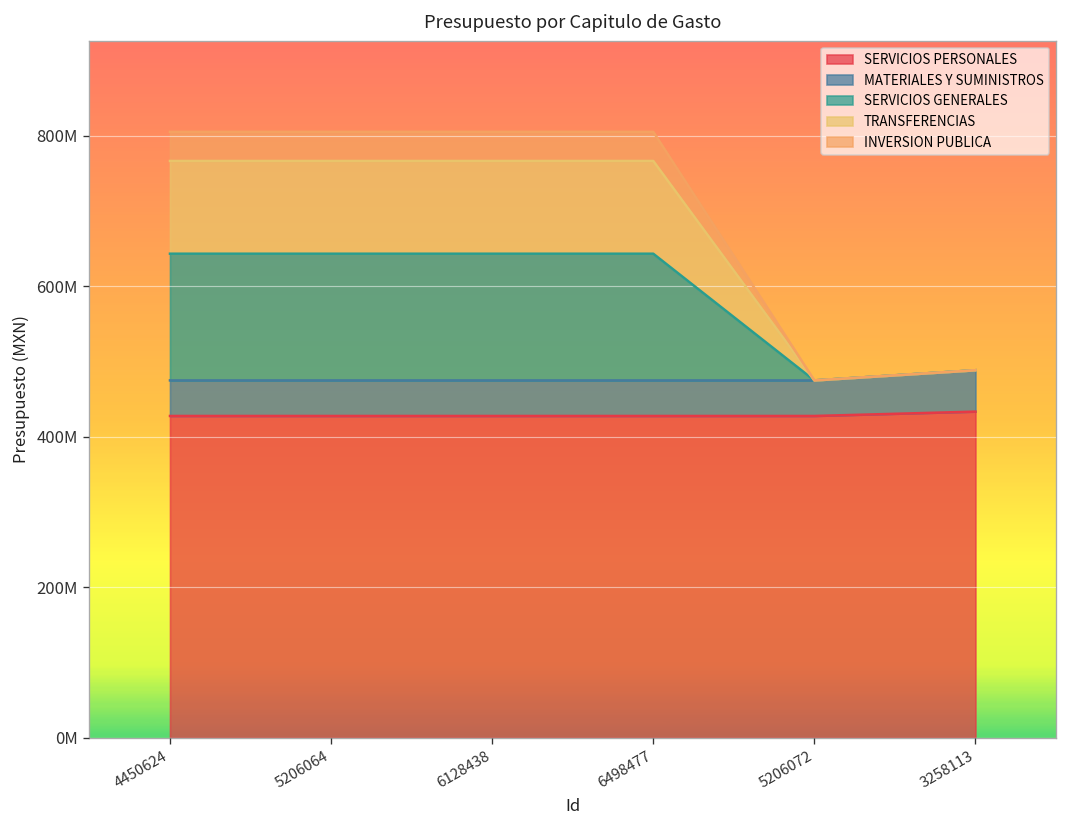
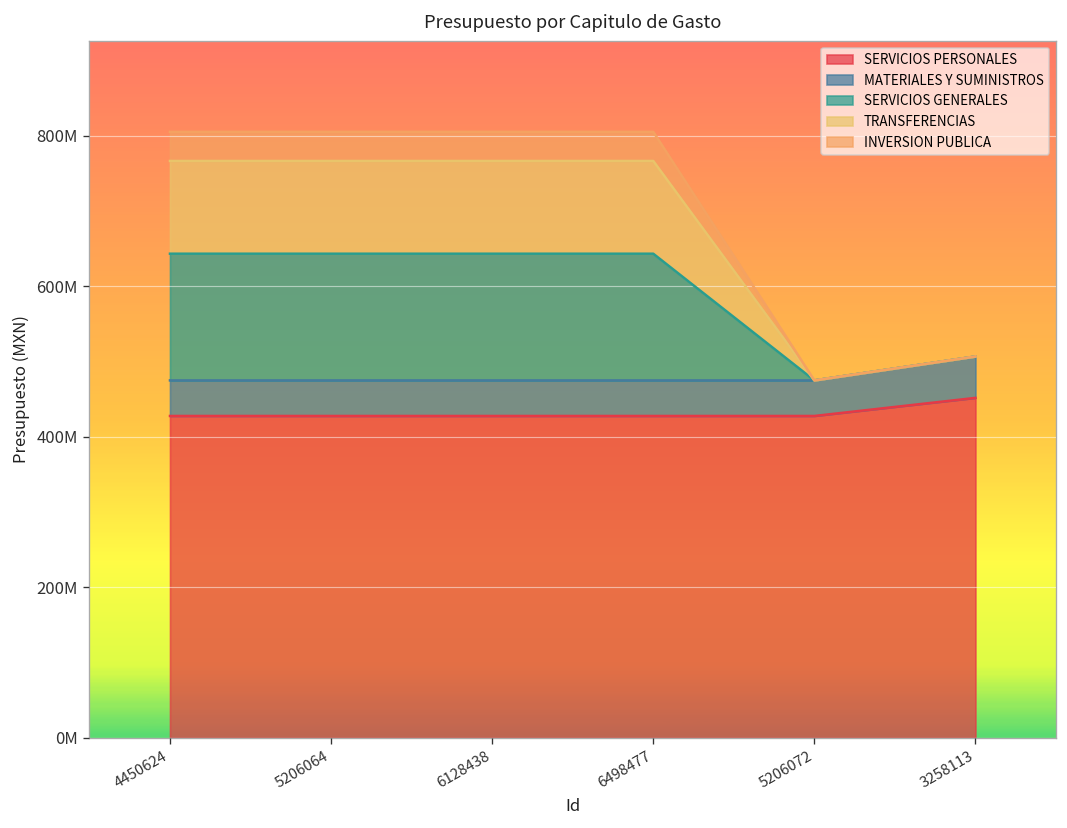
SERVICIOS PERSONALES, 3258113: 430000000 -> 450000000
